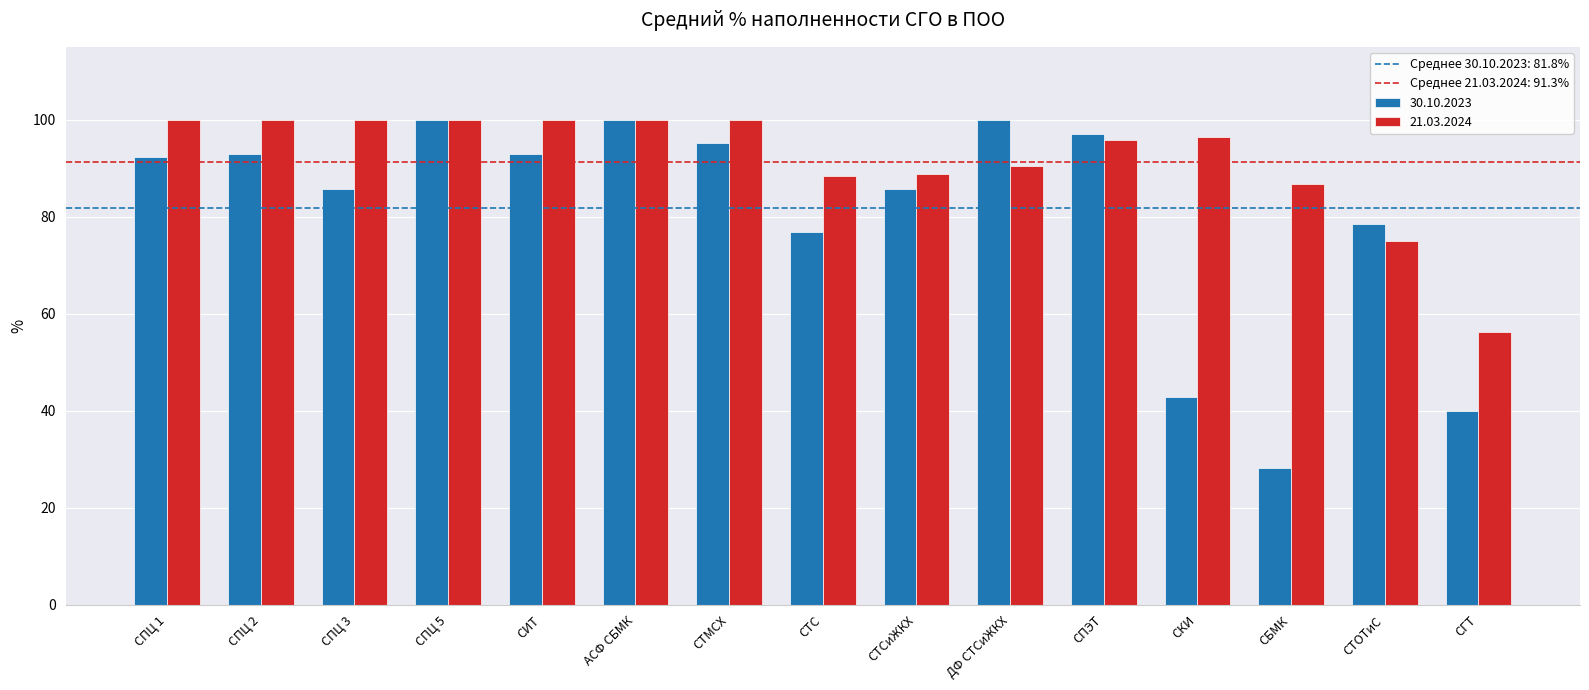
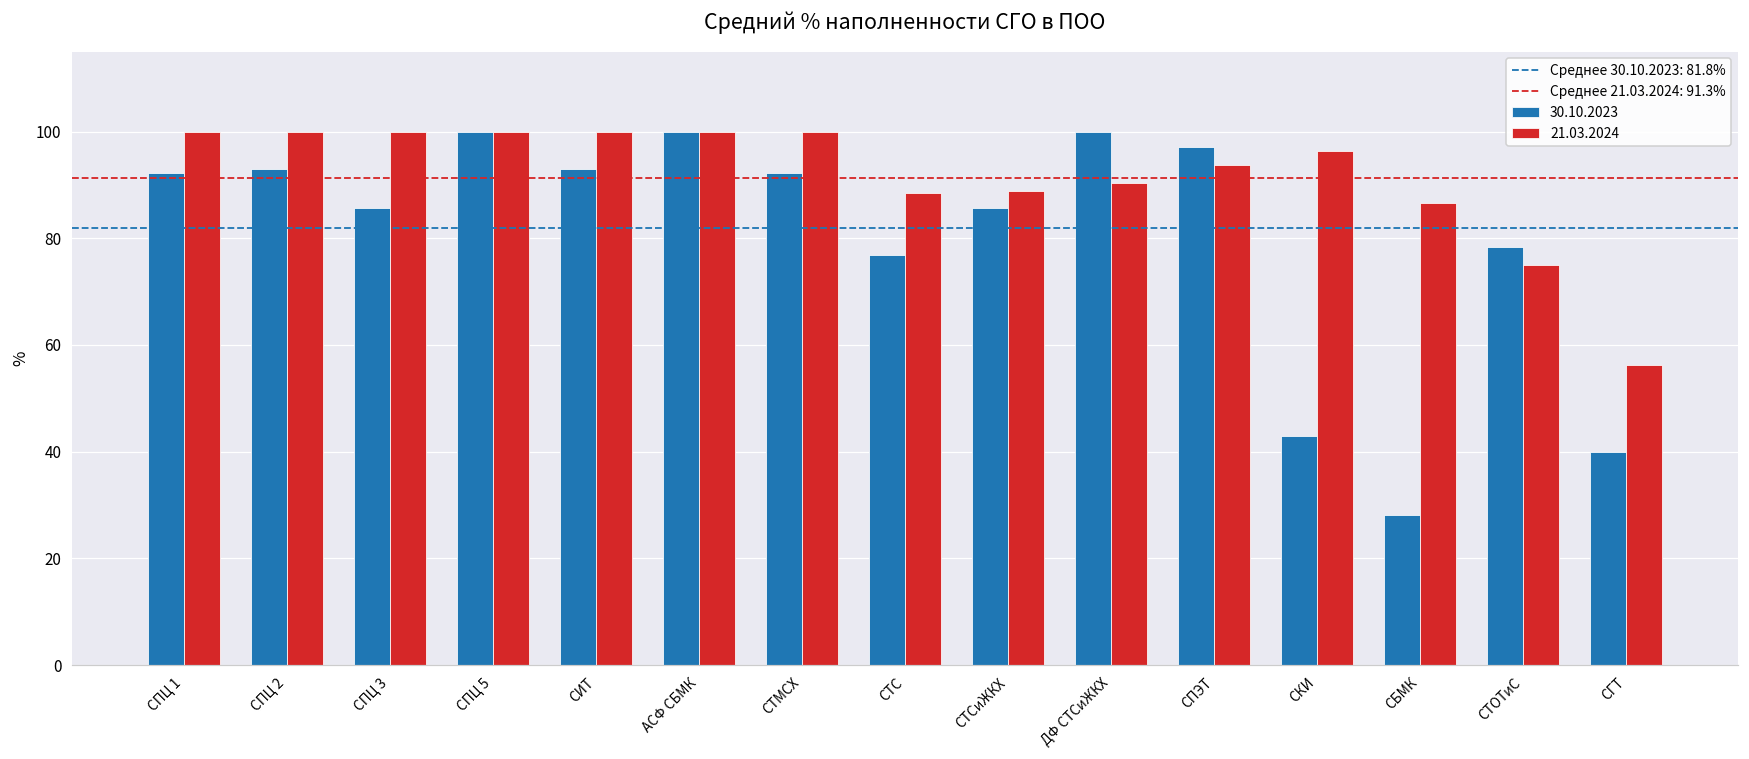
30.10.2023, СТМСХ: 95 -> 92
21.03.2024, СПЭТ: 96 -> 94
